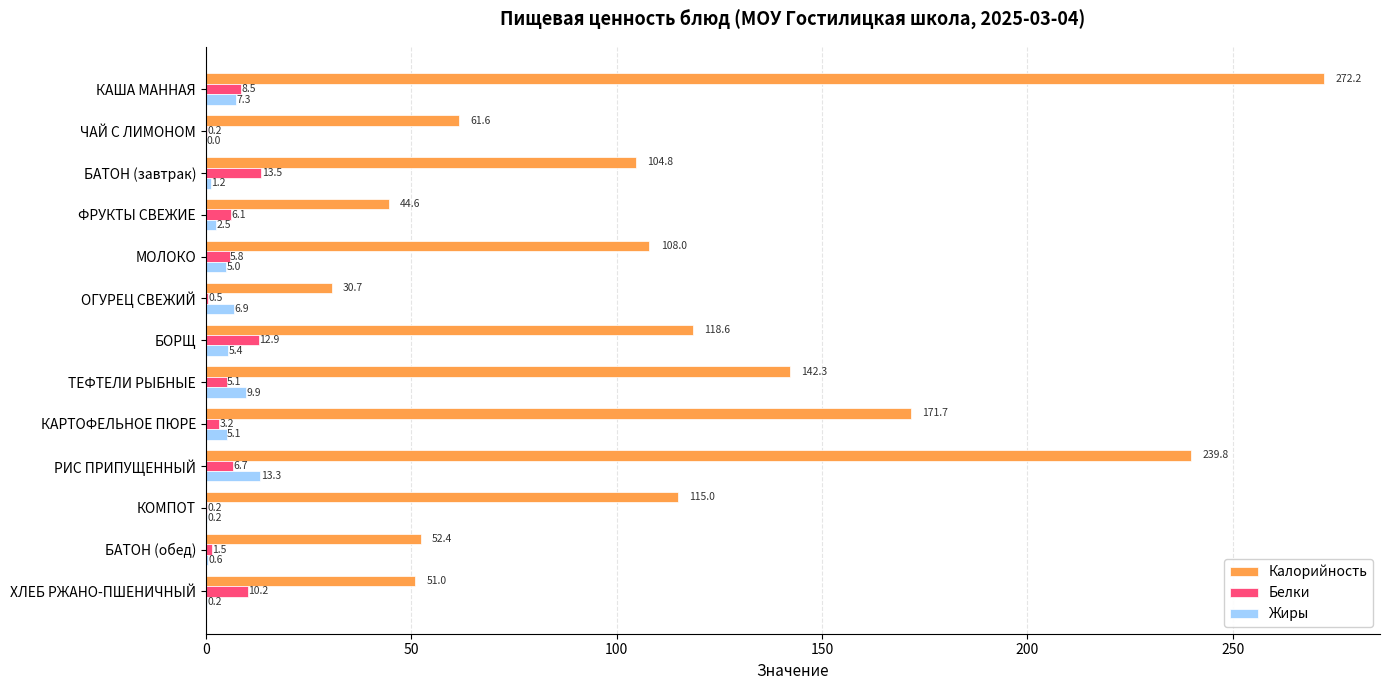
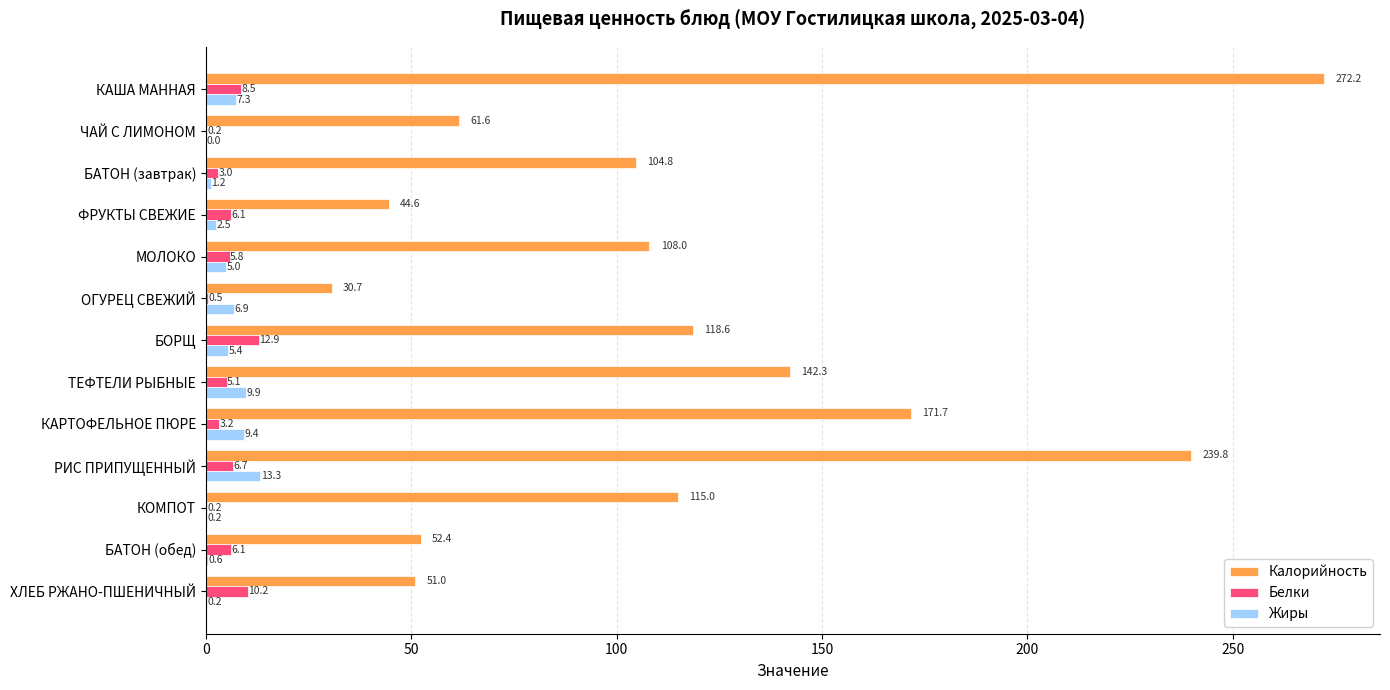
Белки, БАТОН (завтрак): 13.5 -> 3.0
Жиры, КАРТОФЕЛЬНОЕ ПЮРЕ: 5.1 -> 9.4
Белки, БАТОН (обед): 1.5 -> 6.1
